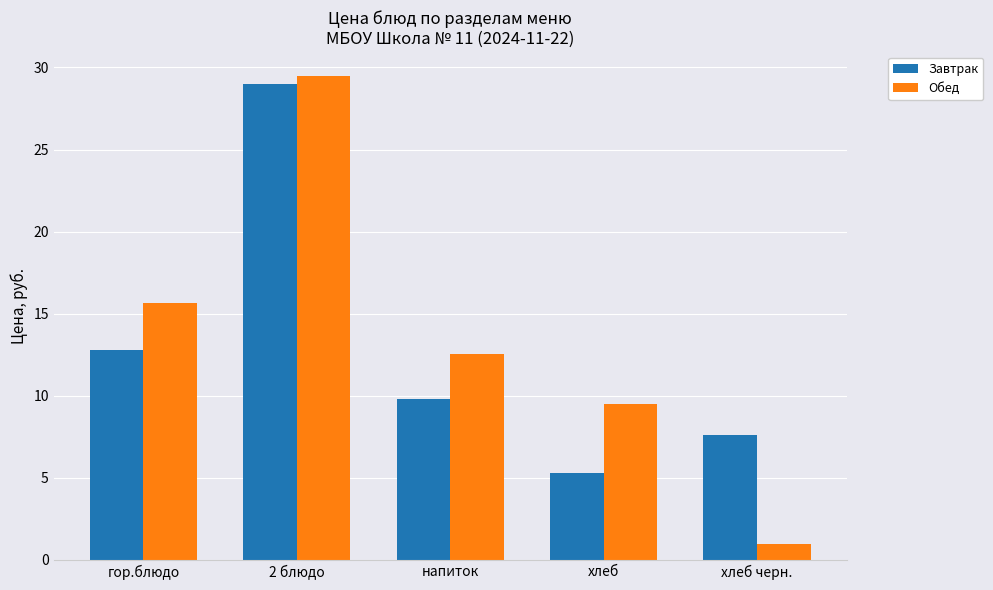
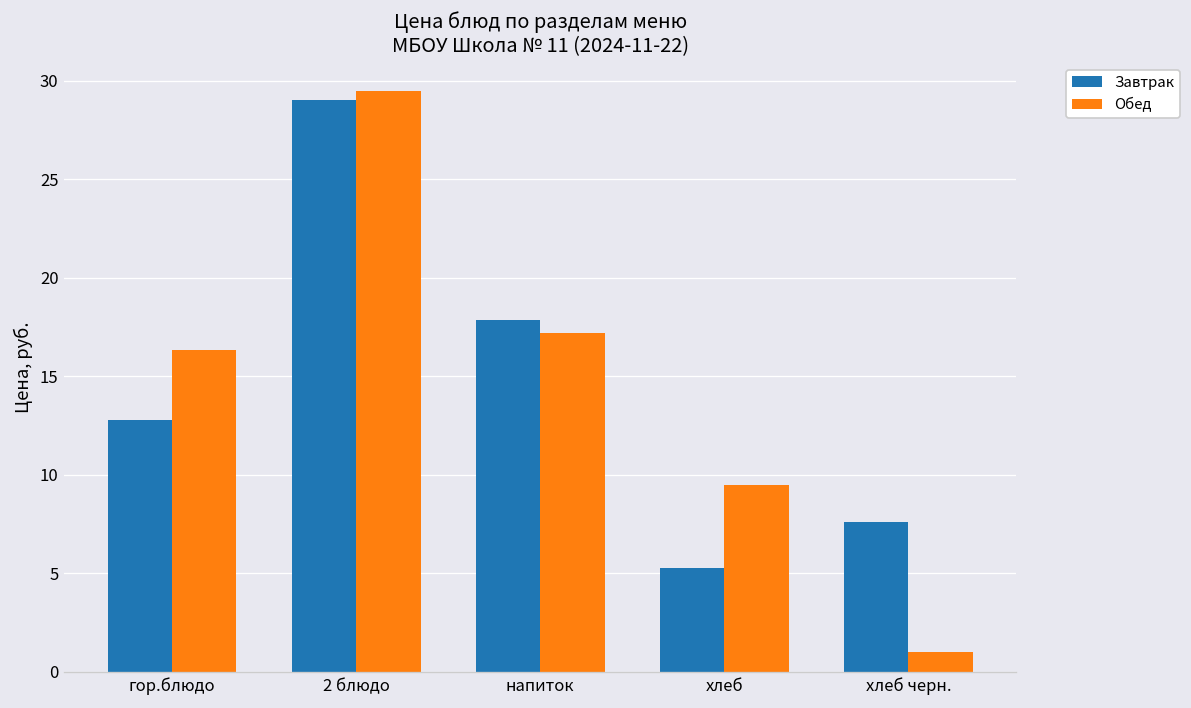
Обед, гор.блюдо: 15.7 -> 16.4
Завтрак, напиток: 9.8 -> 17.9
Обед, напиток: 12.5 -> 17.2
